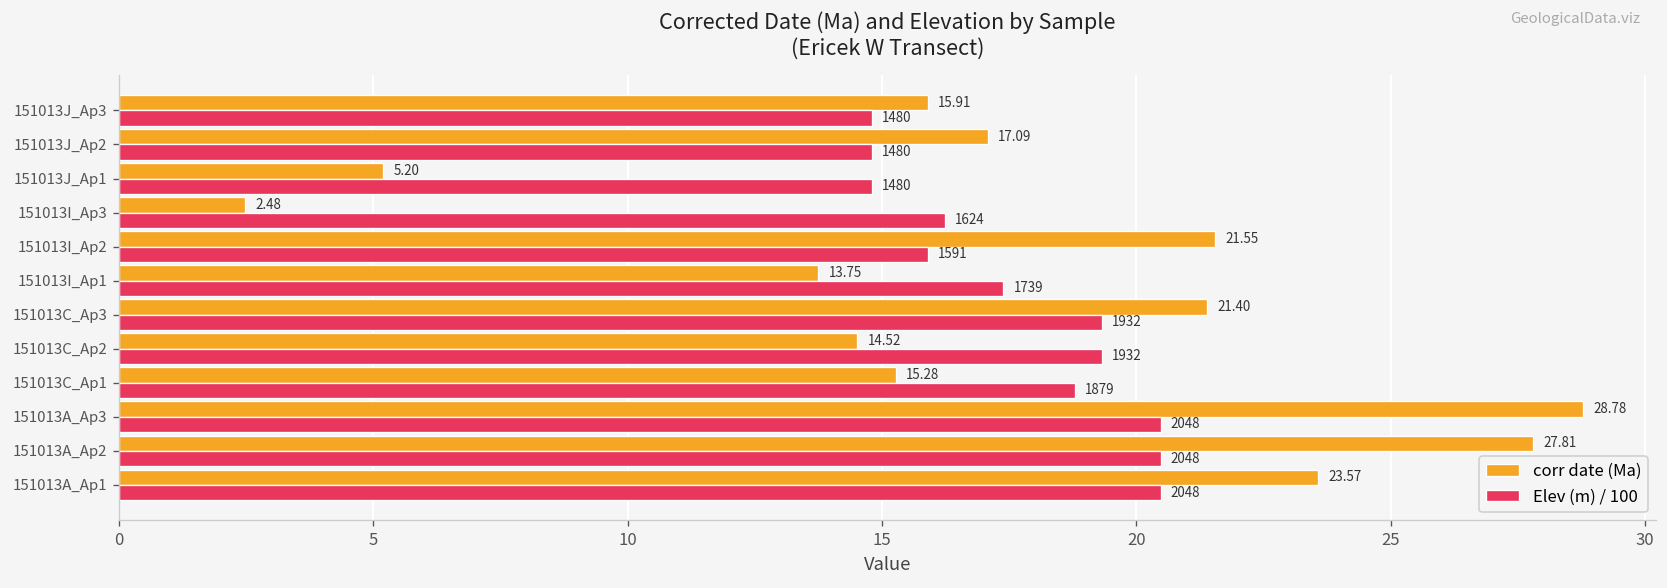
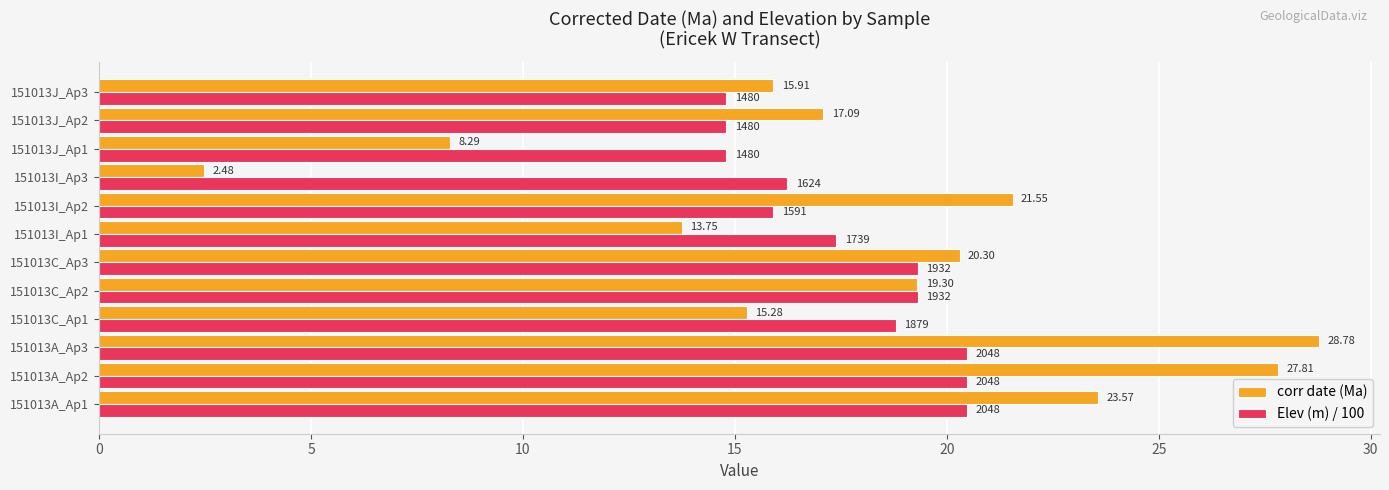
corr date (Ma), 151013J_Ap1: 5.20 -> 8.29
corr date (Ma), 151013C_Ap3: 21.40 -> 20.30
corr date (Ma), 151013C_Ap2: 14.52 -> 19.30
